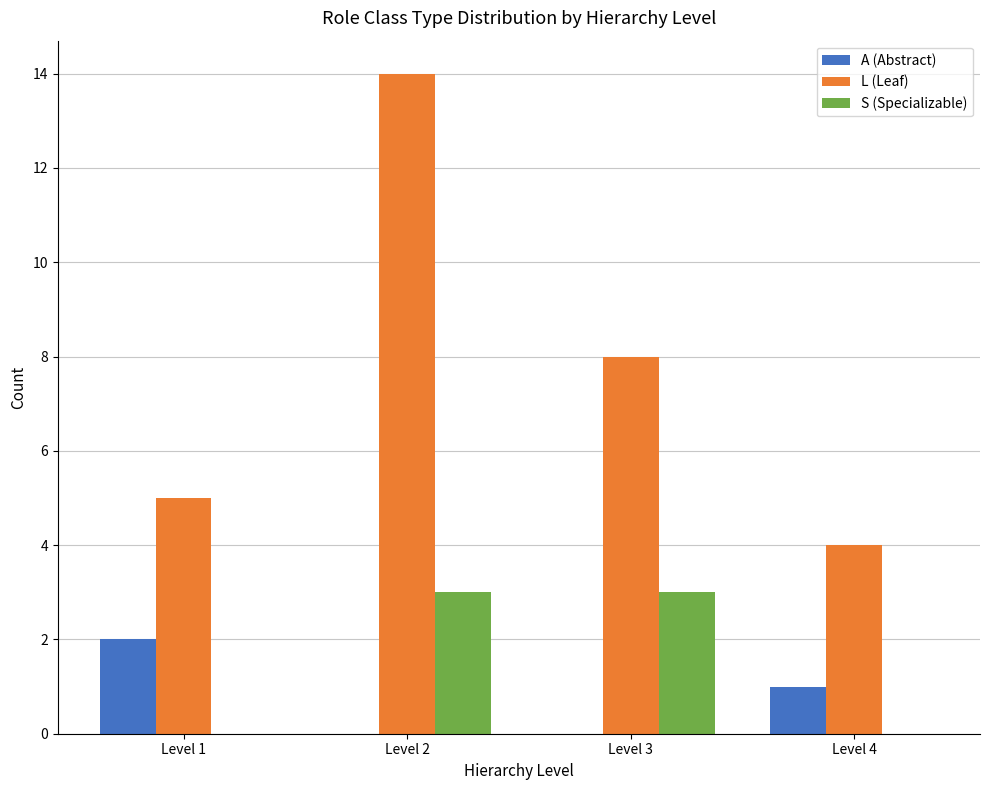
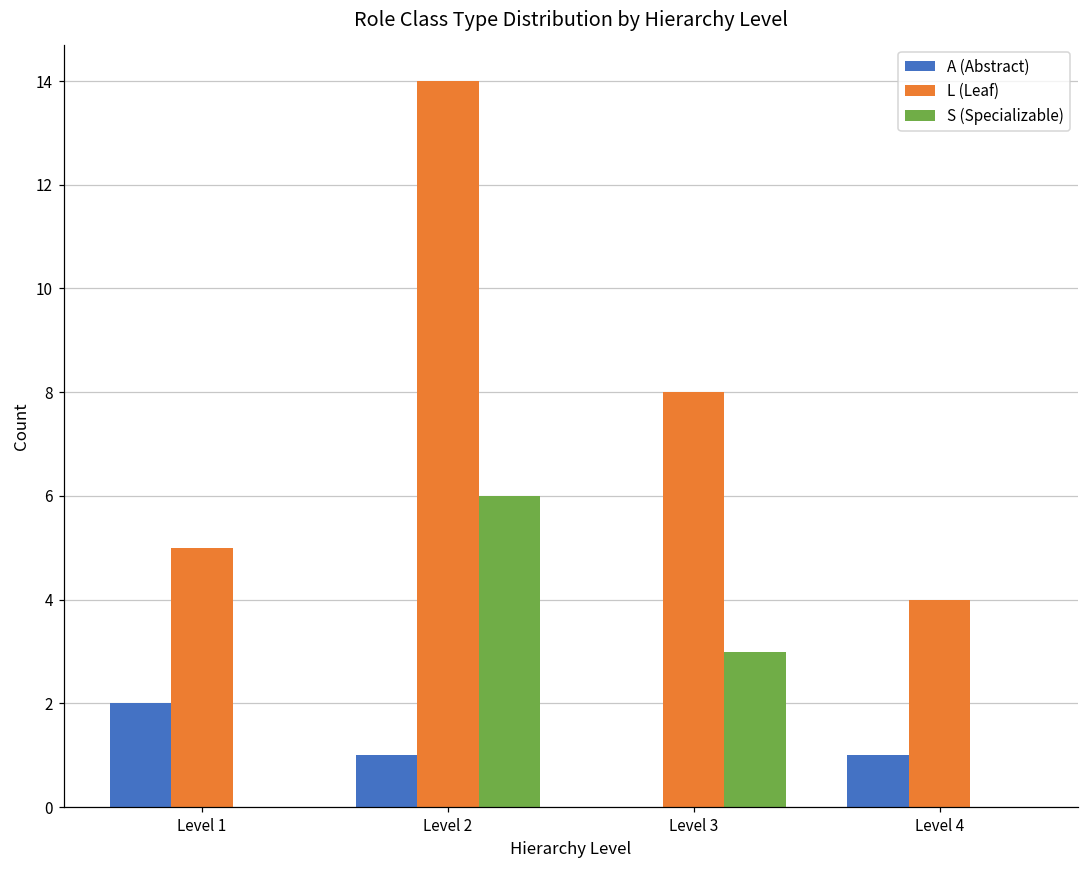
A (Abstract), Level 2: 0 -> 1
S (Specializable), Level 2: 3 -> 6
